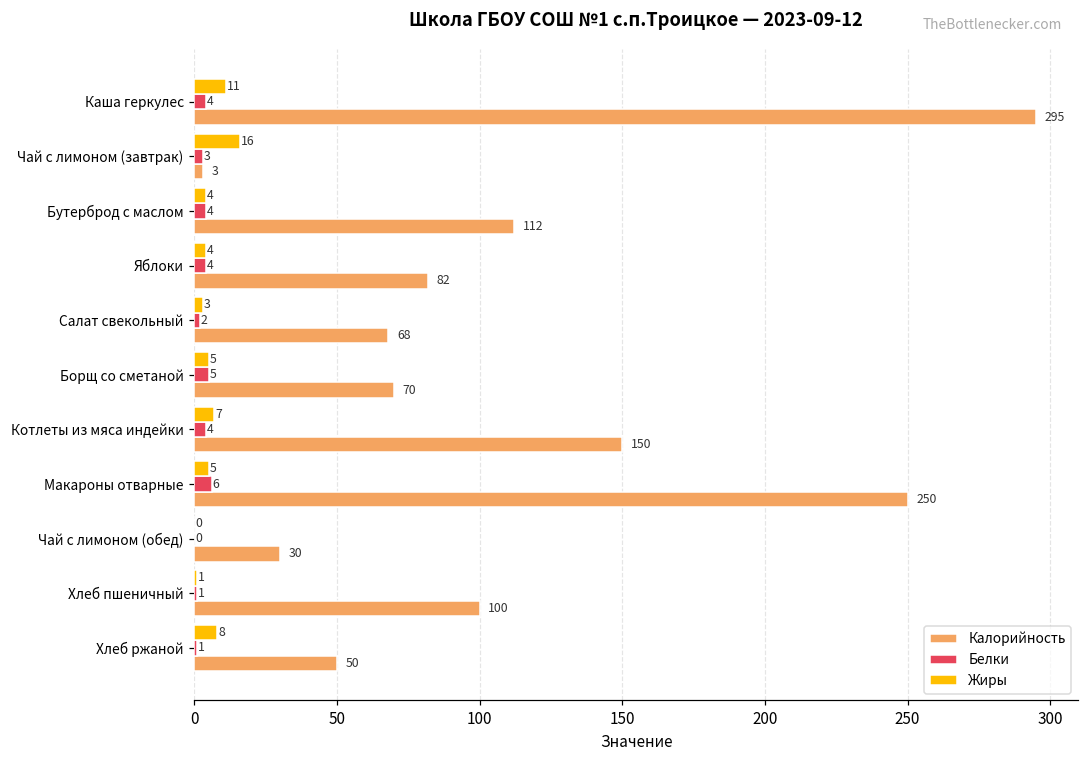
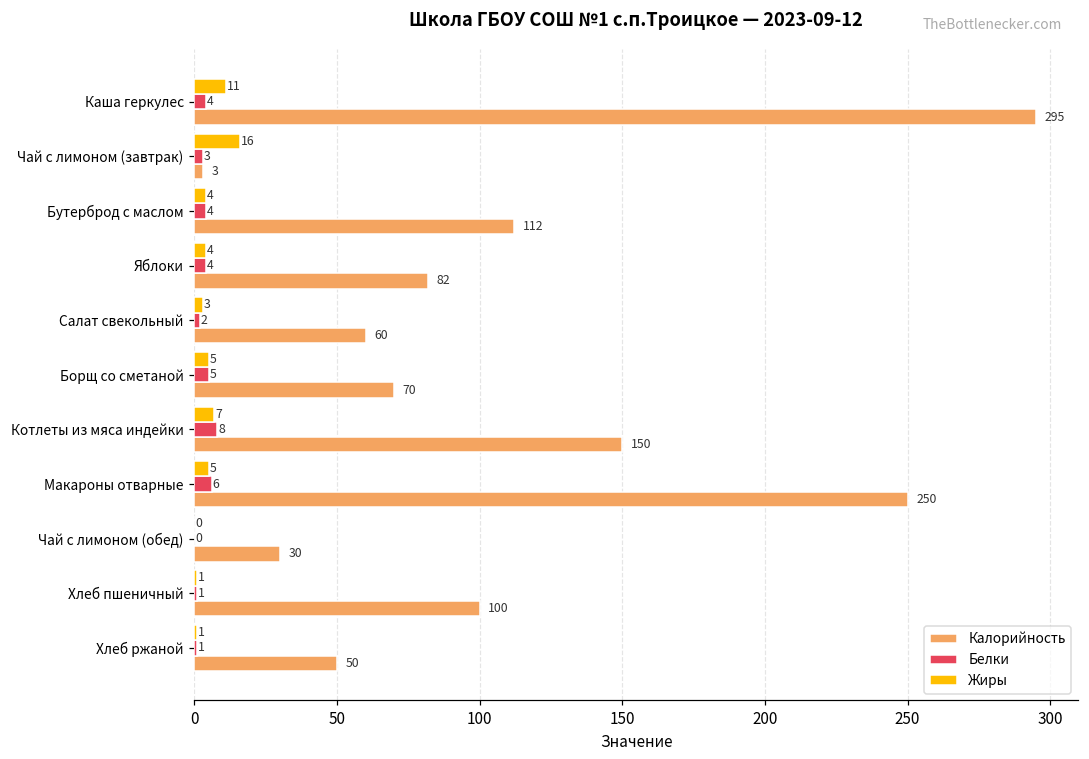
Калорийность, Салат свекольный: 68 -> 60
Белки, Котлеты из мяса индейки: 4 -> 8
Жиры, Хлеб ржаной: 8 -> 1
